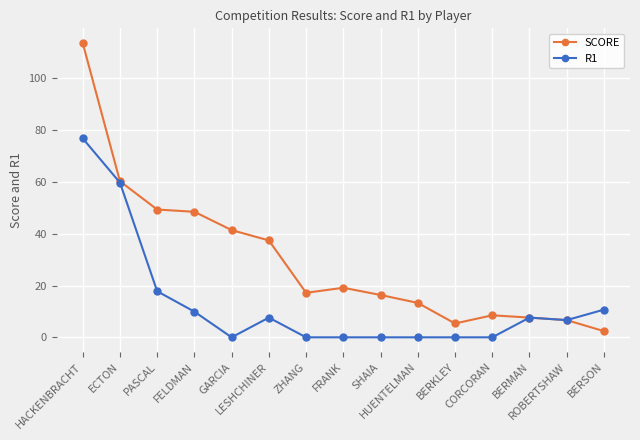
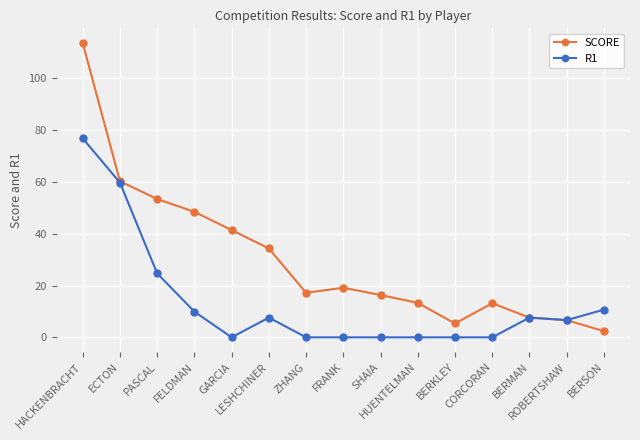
SCORE, PASCAL: 49 -> 53
R1, PASCAL: 18 -> 25
SCORE, LESHCHINER: 37 -> 34
SCORE, CORCORAN: 9 -> 13
